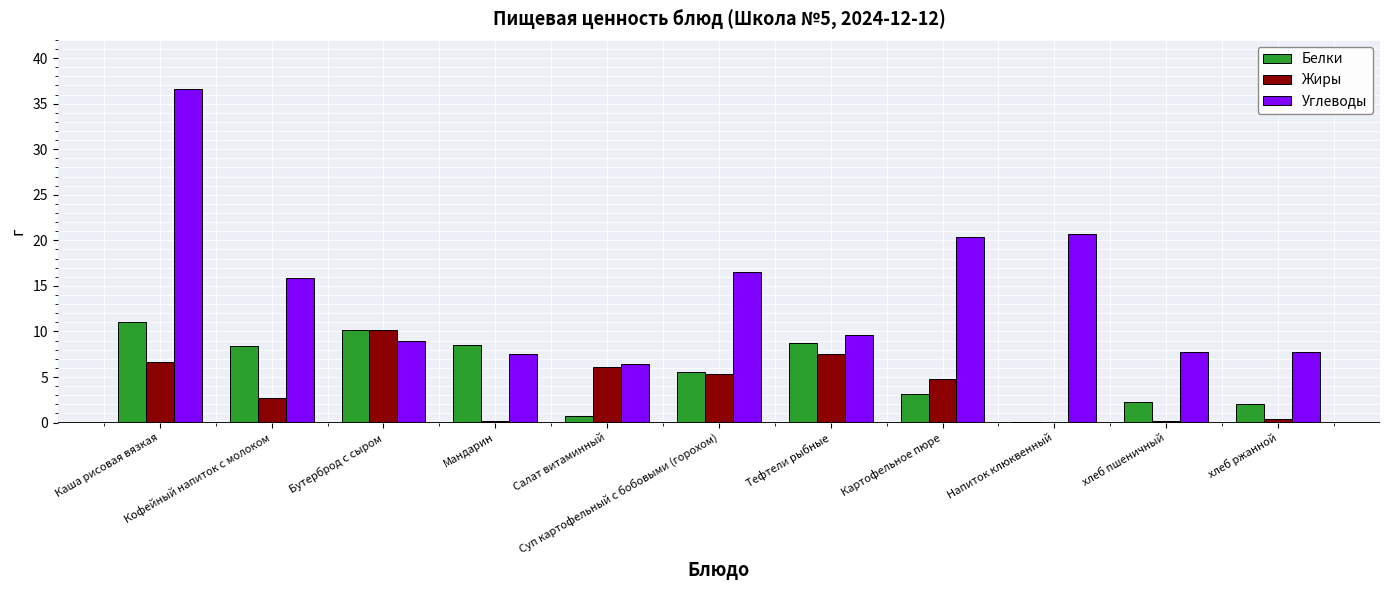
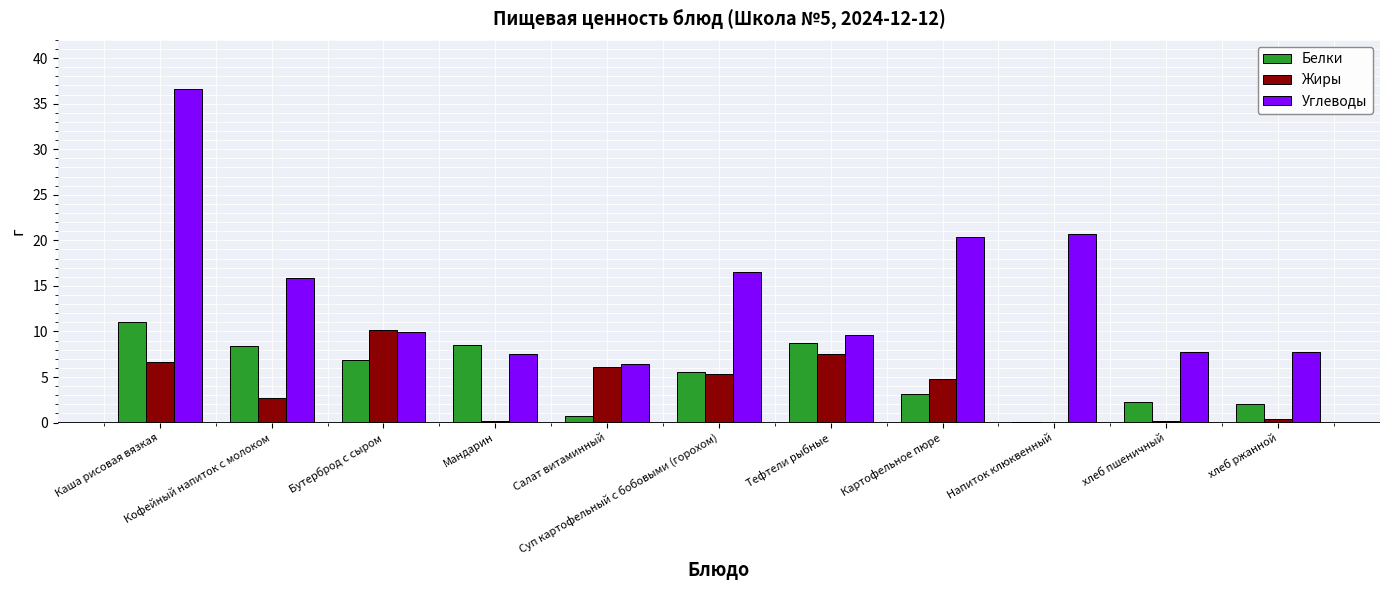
Белки, Бутерброд с сыром: 10 -> 7
Углеводы, Бутерброд с сыром: 9 -> 10
